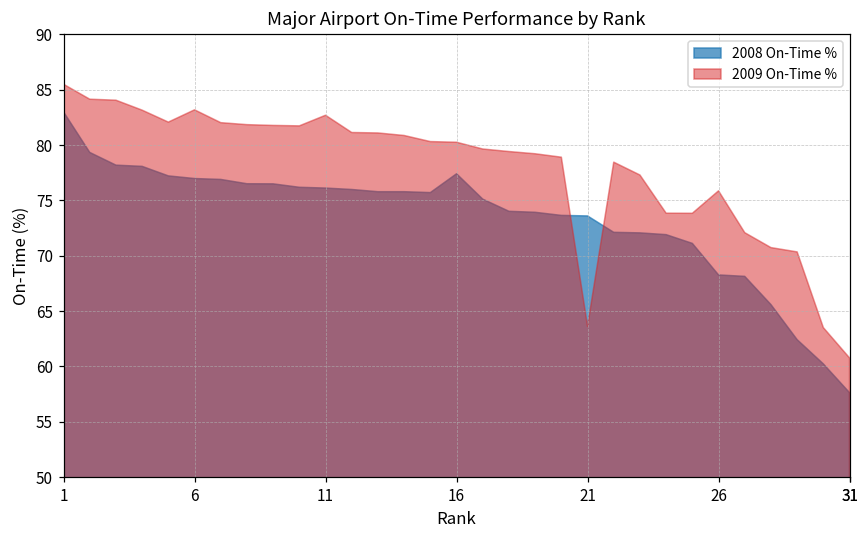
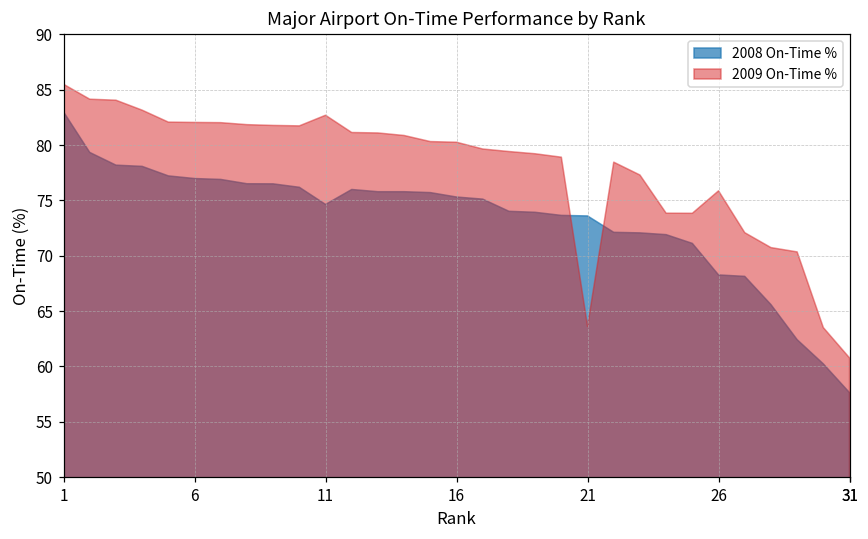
2009 On-Time %, 6: 83.2 -> 82.1
2008 On-Time %, 11: 76.1 -> 74.6
2008 On-Time %, 16: 77.4 -> 75.3
